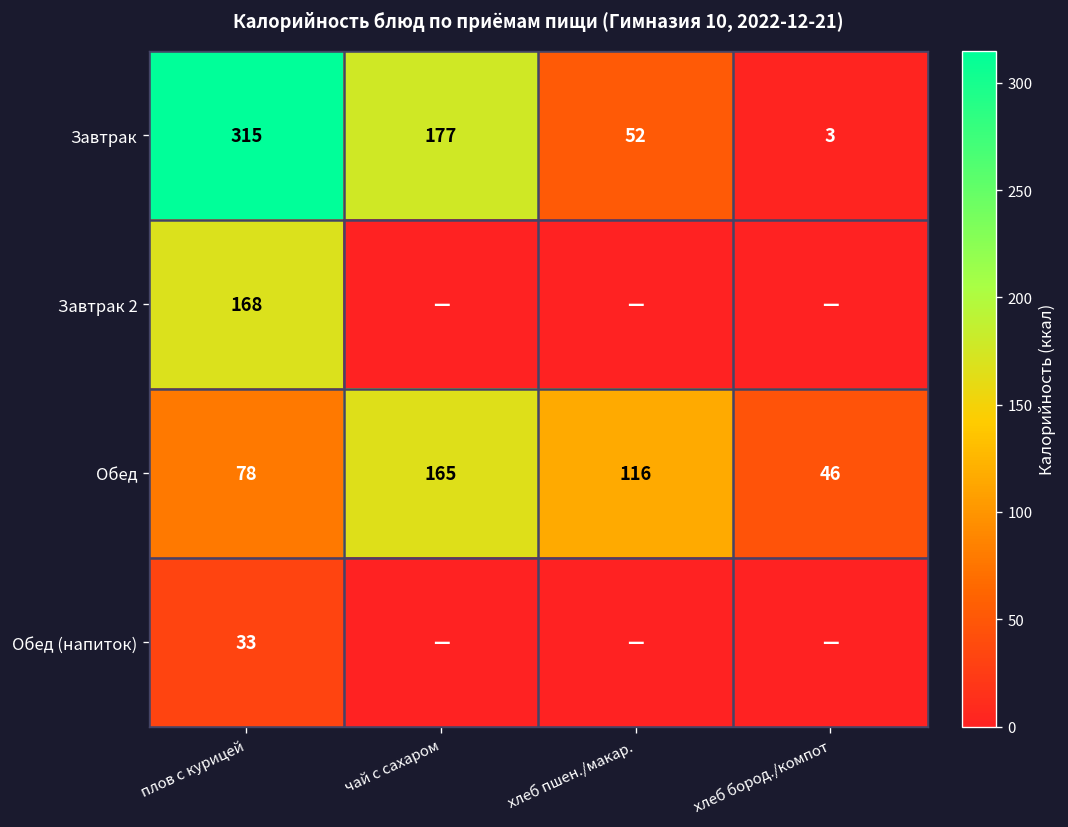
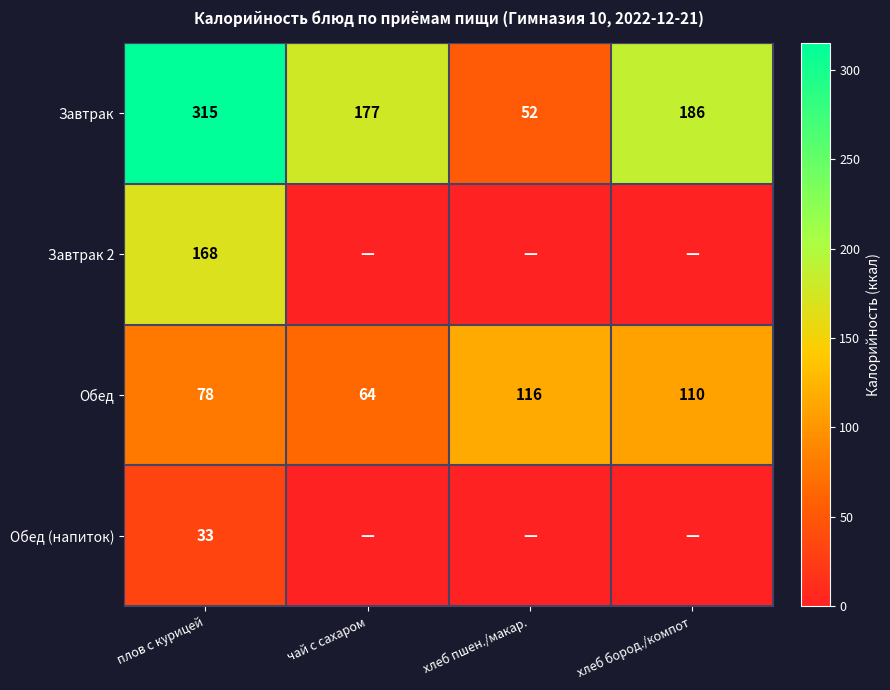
Завтрак, хлеб бород./компот: 3 -> 186
Обед, чай с сахаром: 165 -> 64
Обед, хлеб бород./компот: 46 -> 110
